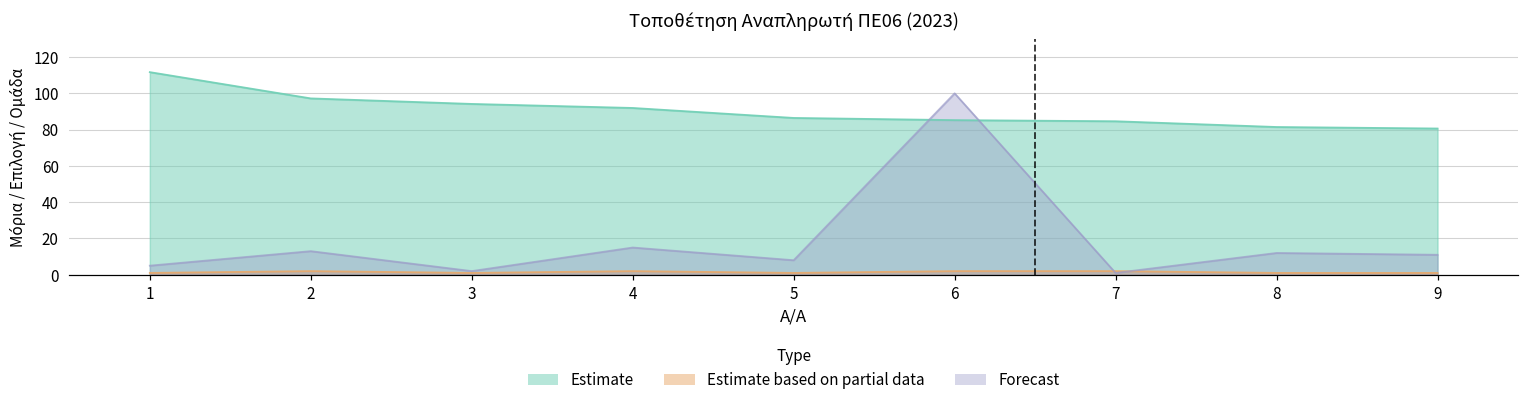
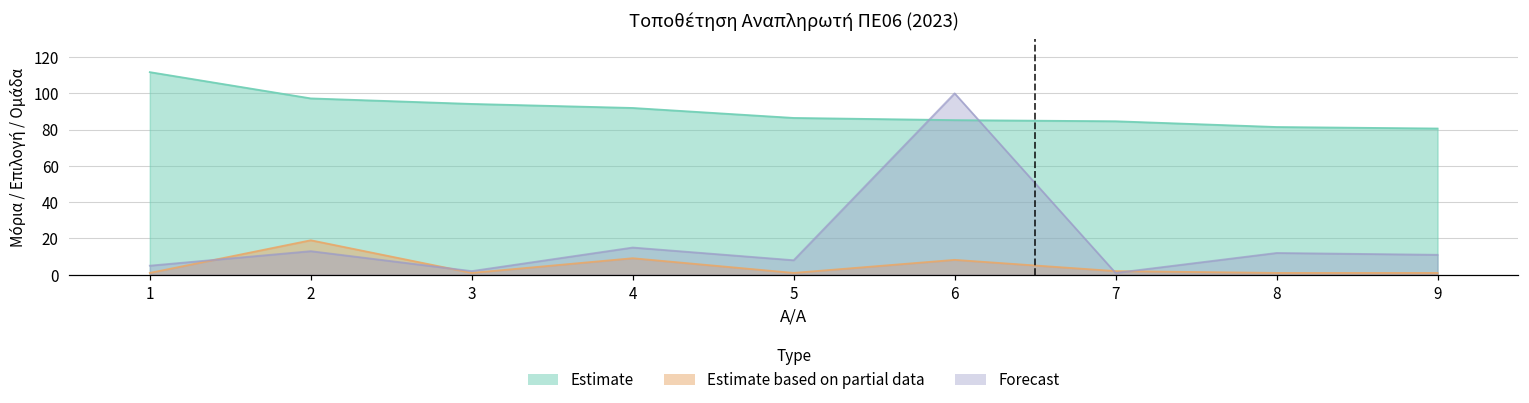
Estimate based on partial data, 2: 2 -> 19
Estimate based on partial data, 4: 2 -> 9
Estimate based on partial data, 6: 2 -> 8
